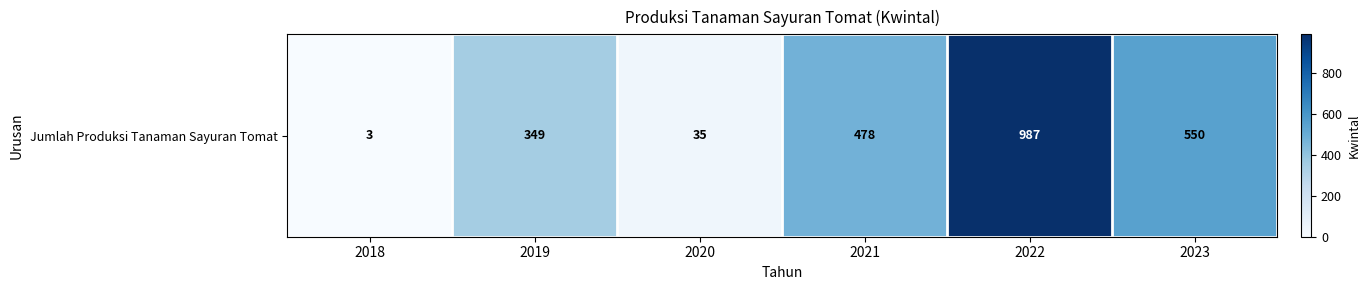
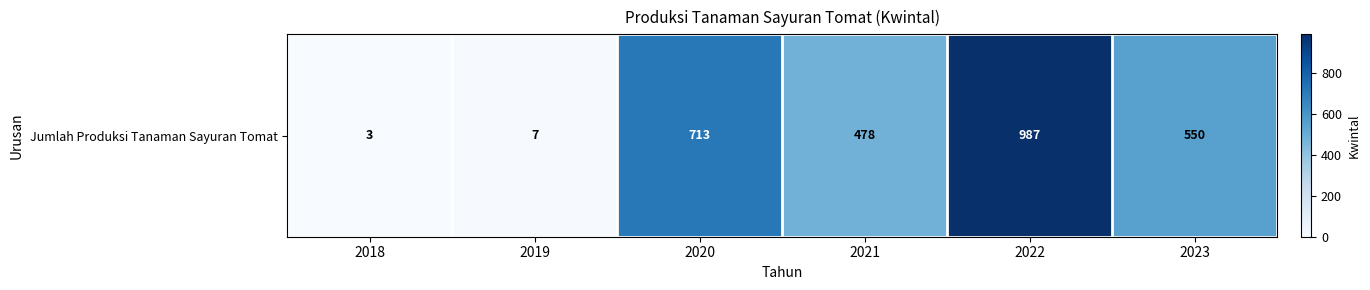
Jumlah Produksi Tanaman Sayuran Tomat, 2019: 349 -> 7
Jumlah Produksi Tanaman Sayuran Tomat, 2020: 35 -> 713
